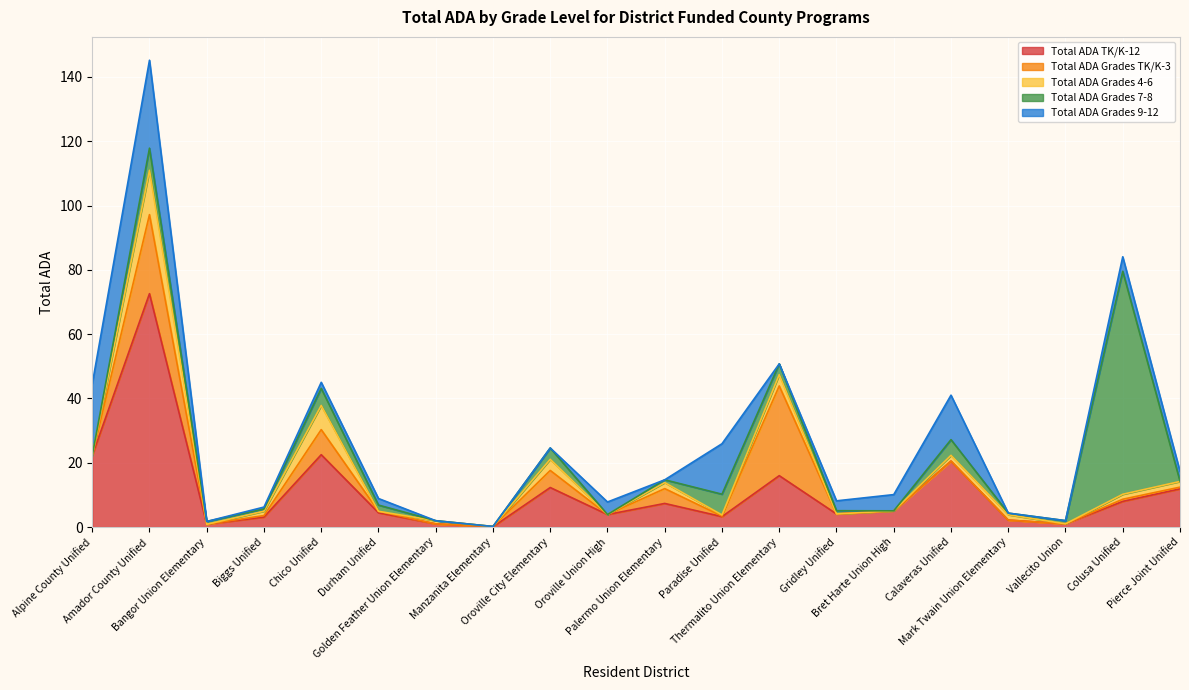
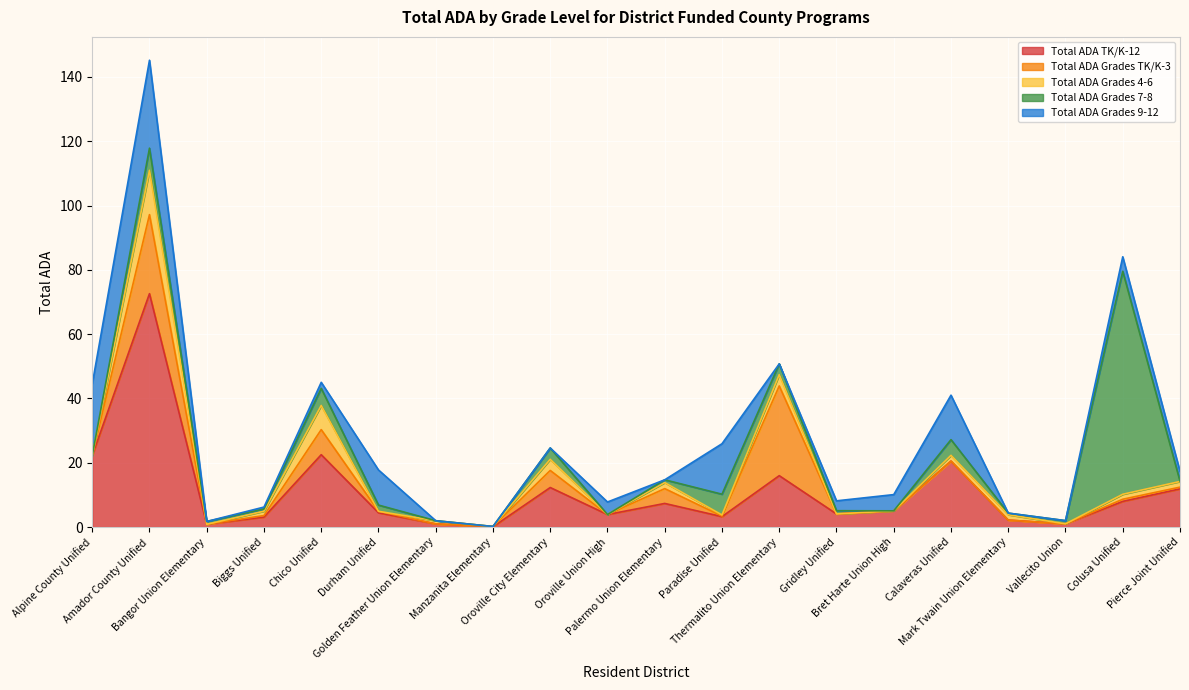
Total ADA Grades 9-12, Durham Unified: 2 -> 11
